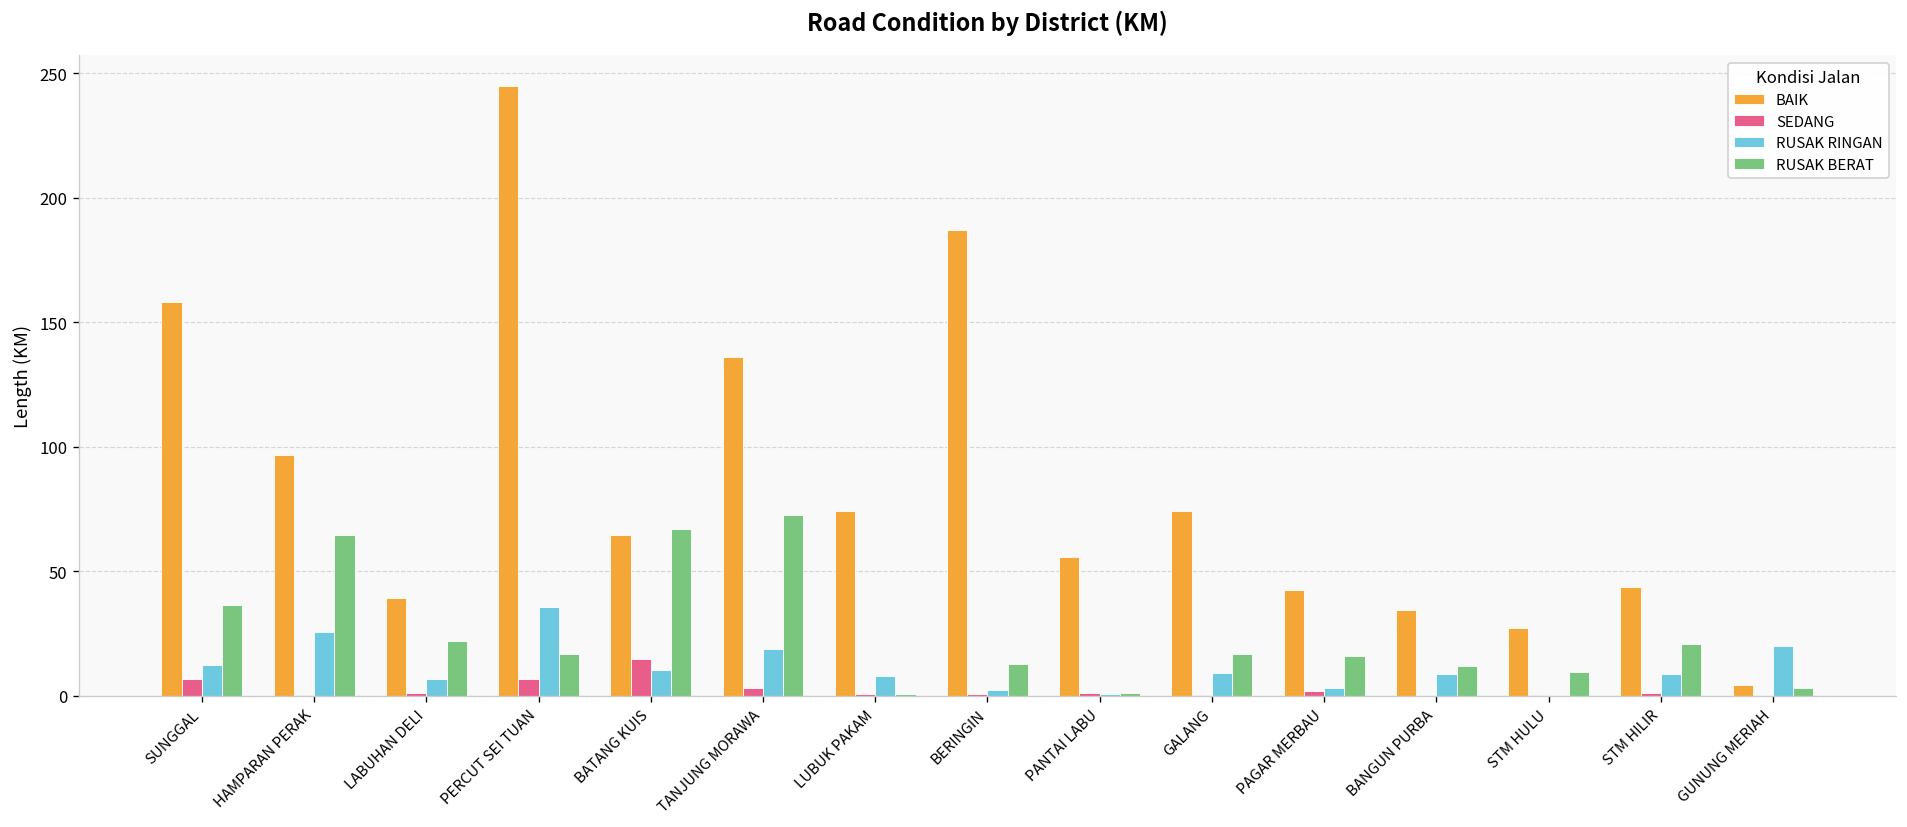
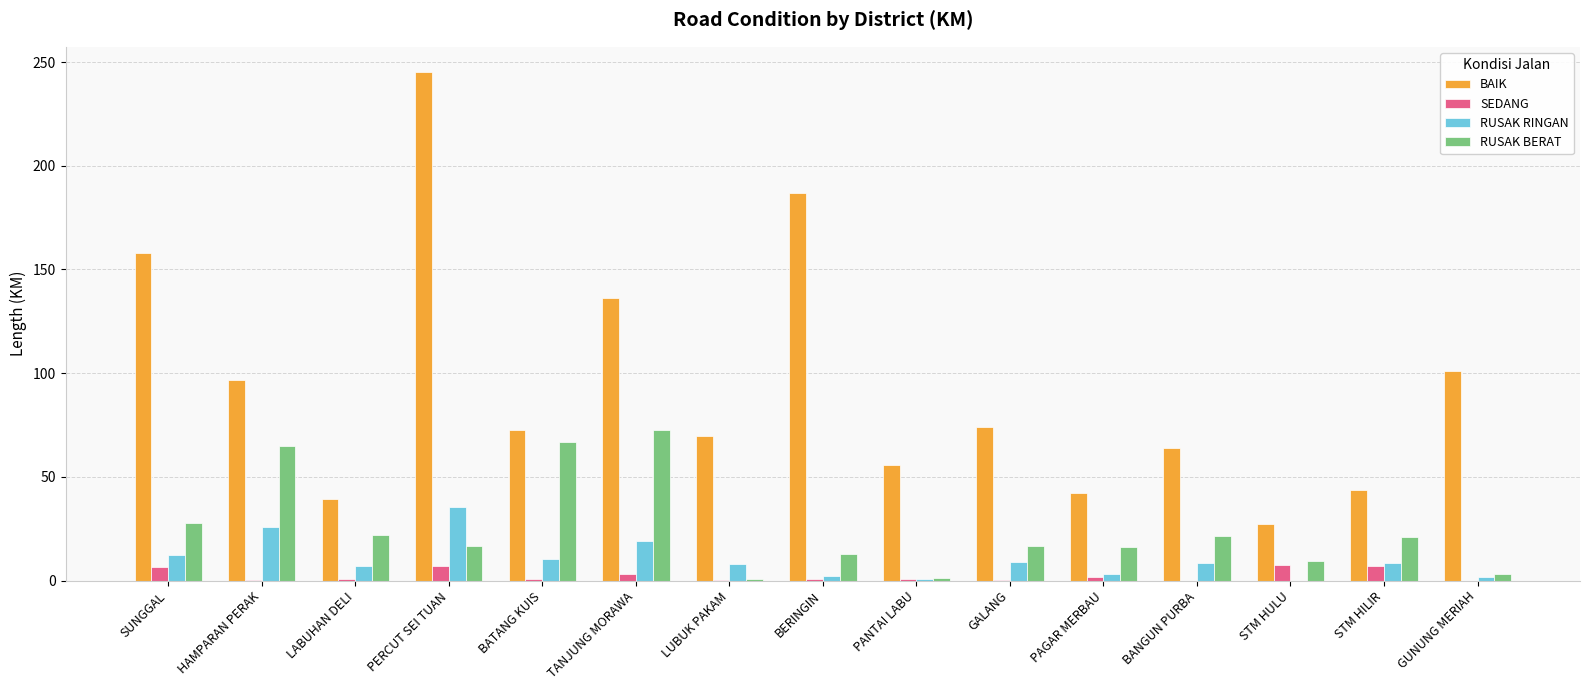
RUSAK BERAT, SUNGGAL: 36 -> 28
BAIK, BATANG KUIS: 65 -> 72
SEDANG, BATANG KUIS: 15 -> 1
BAIK, LUBUK PAKAM: 74 -> 70
BAIK, BANGUN PURBA: 34 -> 64
RUSAK BERAT, BANGUN PURBA: 12 -> 21
SEDANG, STM HULU: 0 -> 7
SEDANG, STM HILIR: 1 -> 7
BAIK, GUNUNG MERIAH: 4 -> 101
RUSAK RINGAN, GUNUNG MERIAH: 20 -> 2
